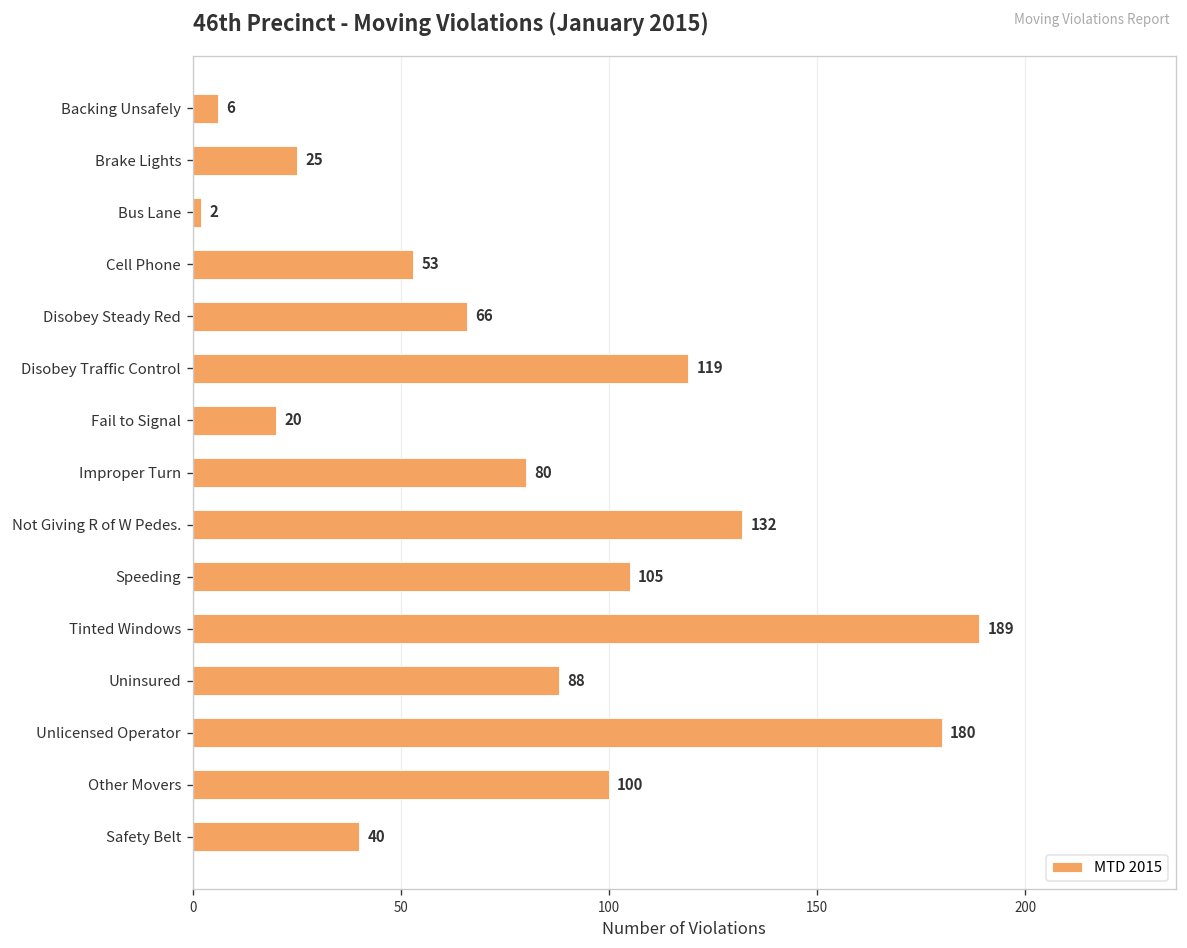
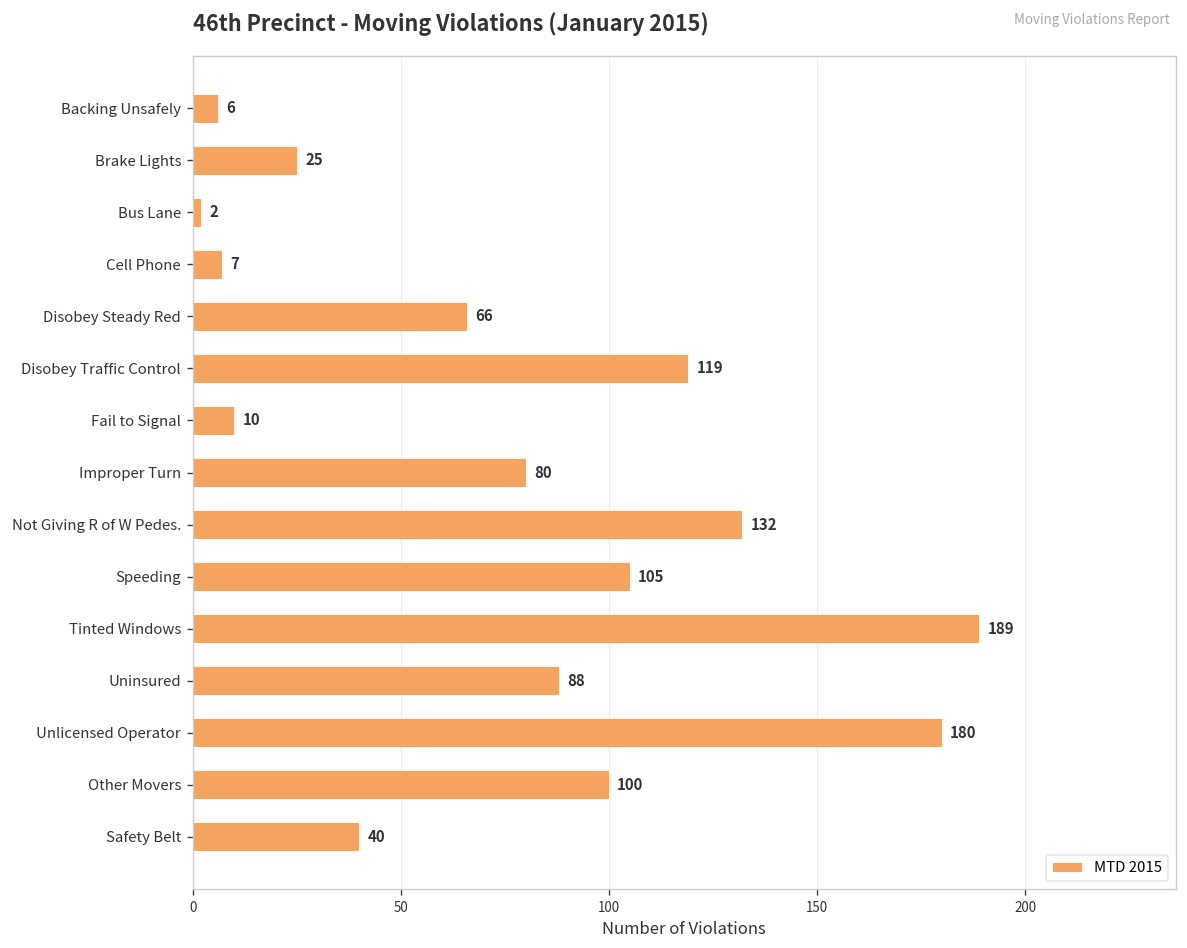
Cell Phone: 53 -> 7
Fail to Signal: 20 -> 10
